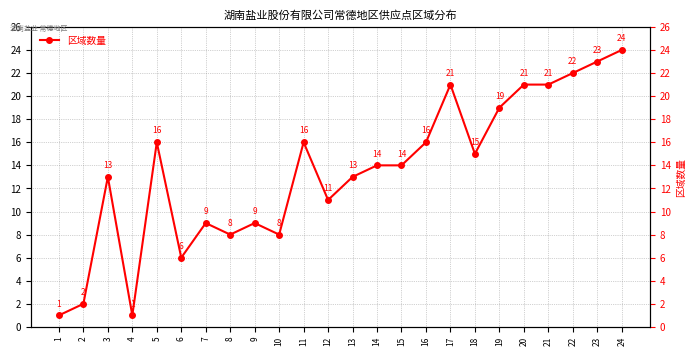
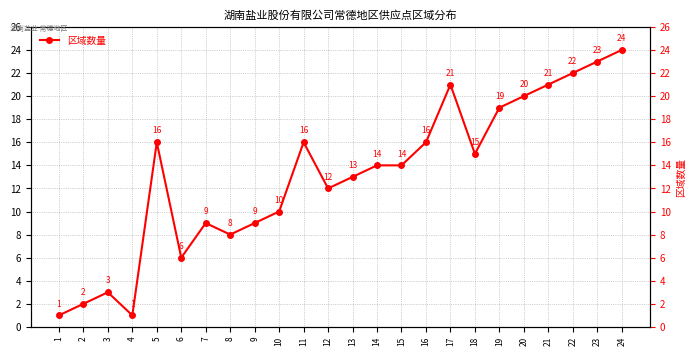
3: 13 -> 3
10: 8 -> 10
12: 11 -> 12
20: 21 -> 20
